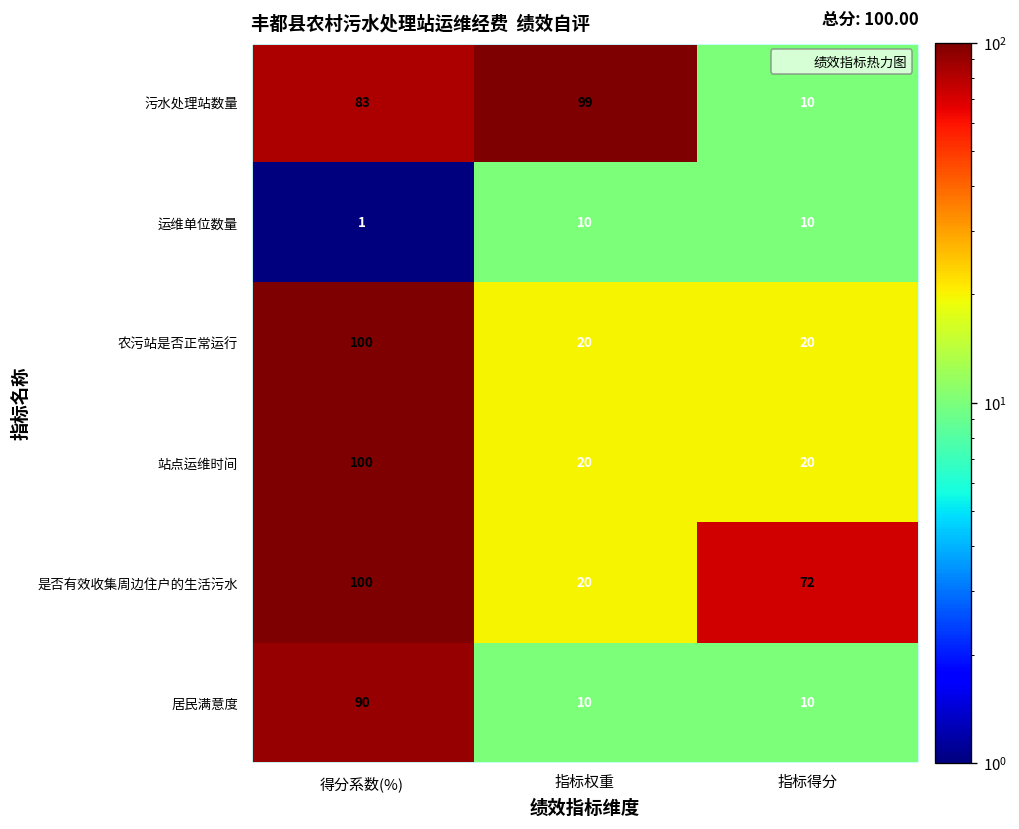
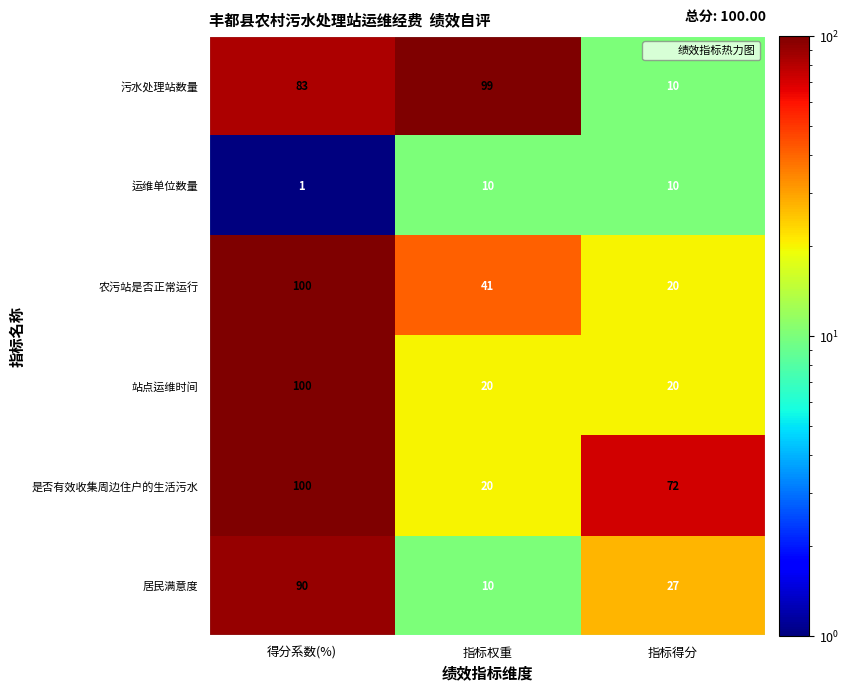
农污站是否正常运行, 指标权重: 20 -> 41
居民满意度, 指标得分: 10 -> 27
